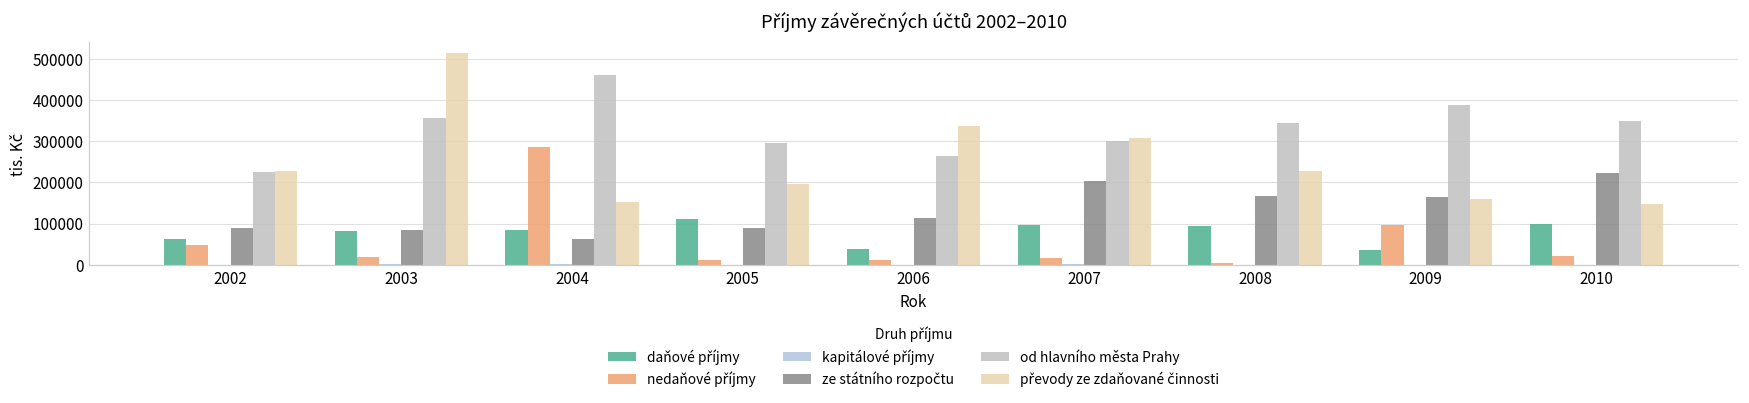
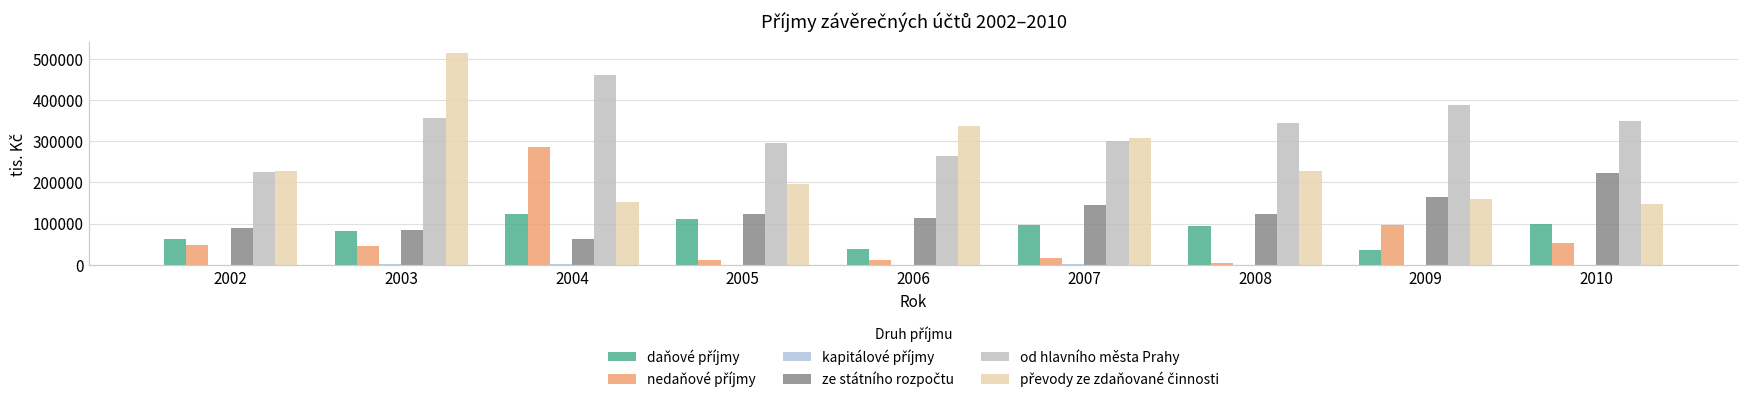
nedaňové příjmy, 2003: 20000 -> 50000
daňové příjmy, 2004: 80000 -> 120000
ze státního rozpočtu, 2005: 90000 -> 120000
ze státního rozpočtu, 2007: 200000 -> 150000
ze státního rozpočtu, 2008: 170000 -> 120000
nedaňové příjmy, 2010: 20000 -> 50000
